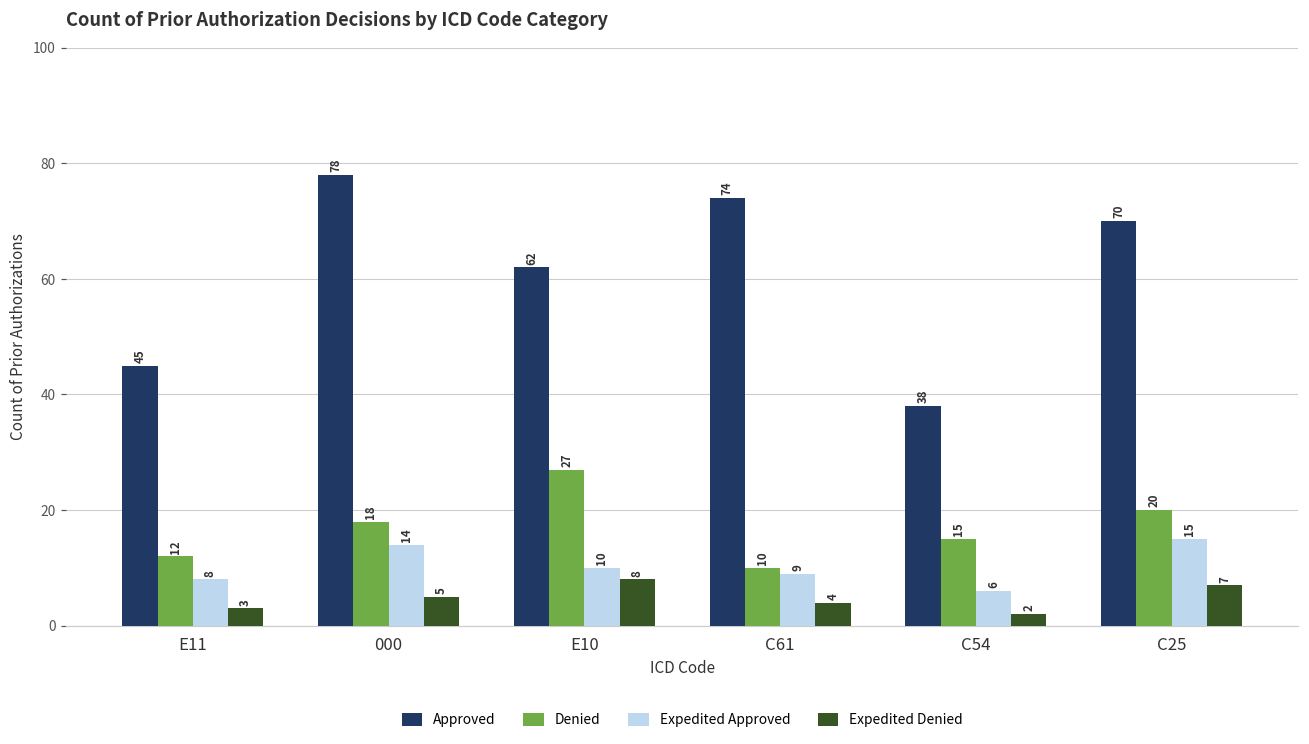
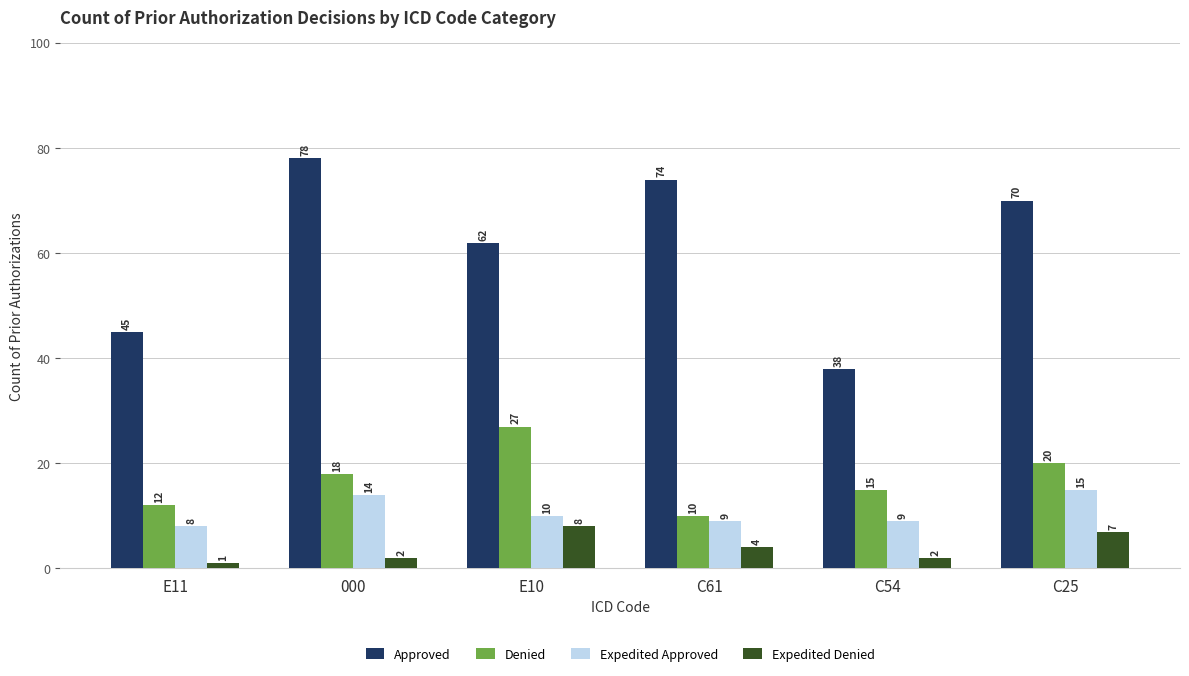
Expedited Denied, E11: 3 -> 1
Expedited Denied, 000: 5 -> 2
Expedited Approved, C54: 6 -> 9
